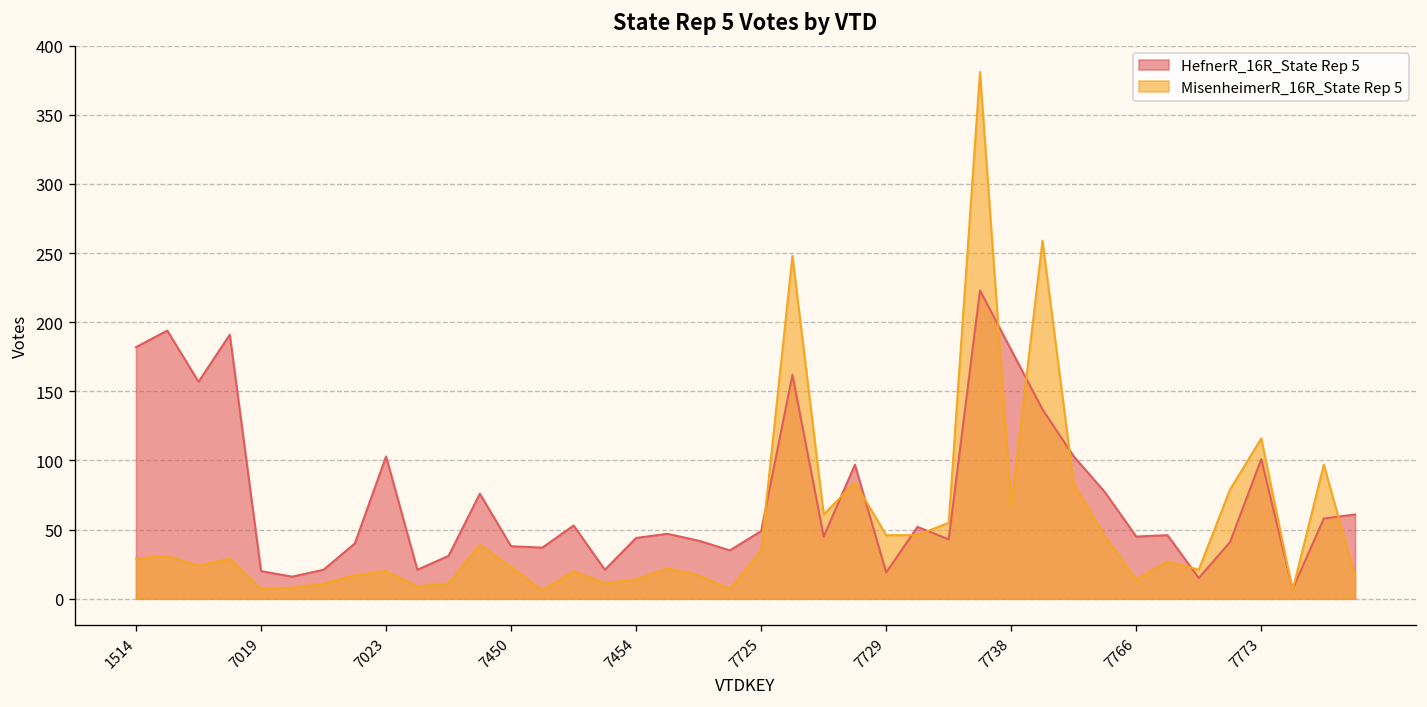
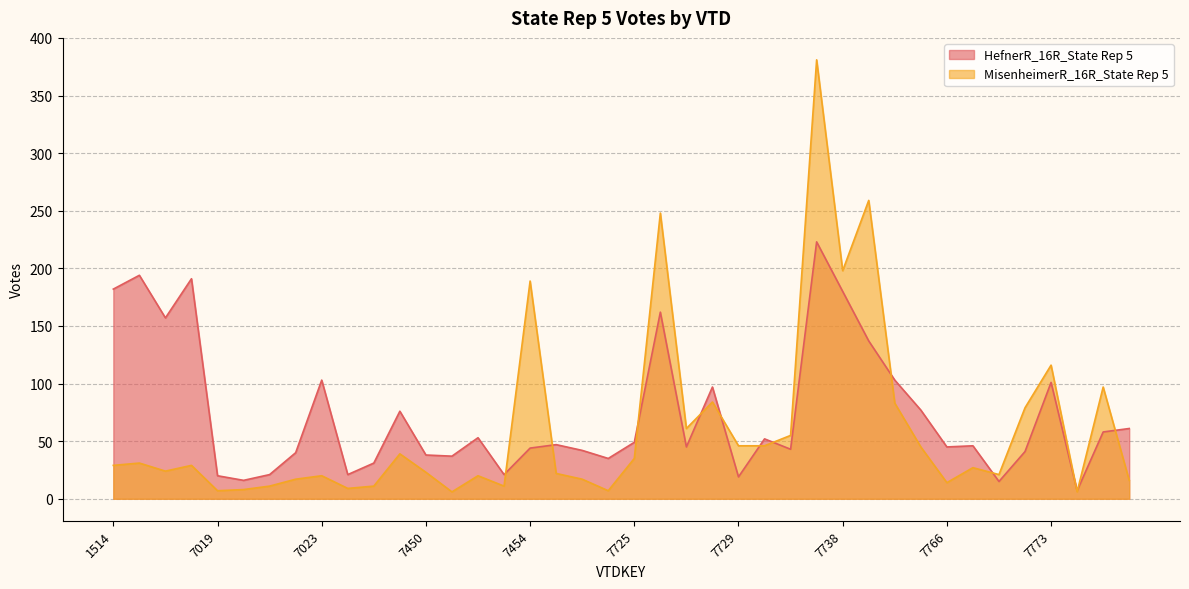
MisenheimerR_16R_State Rep 5, 7454: 14 -> 189
MisenheimerR_16R_State Rep 5, 7738: 67 -> 198
